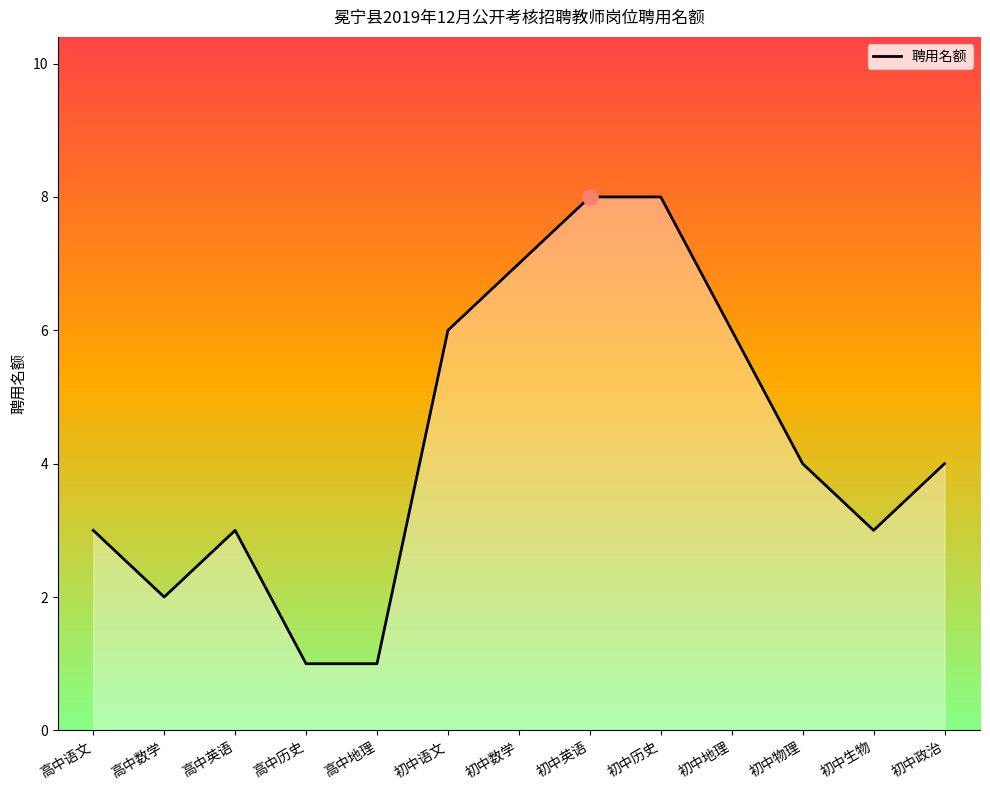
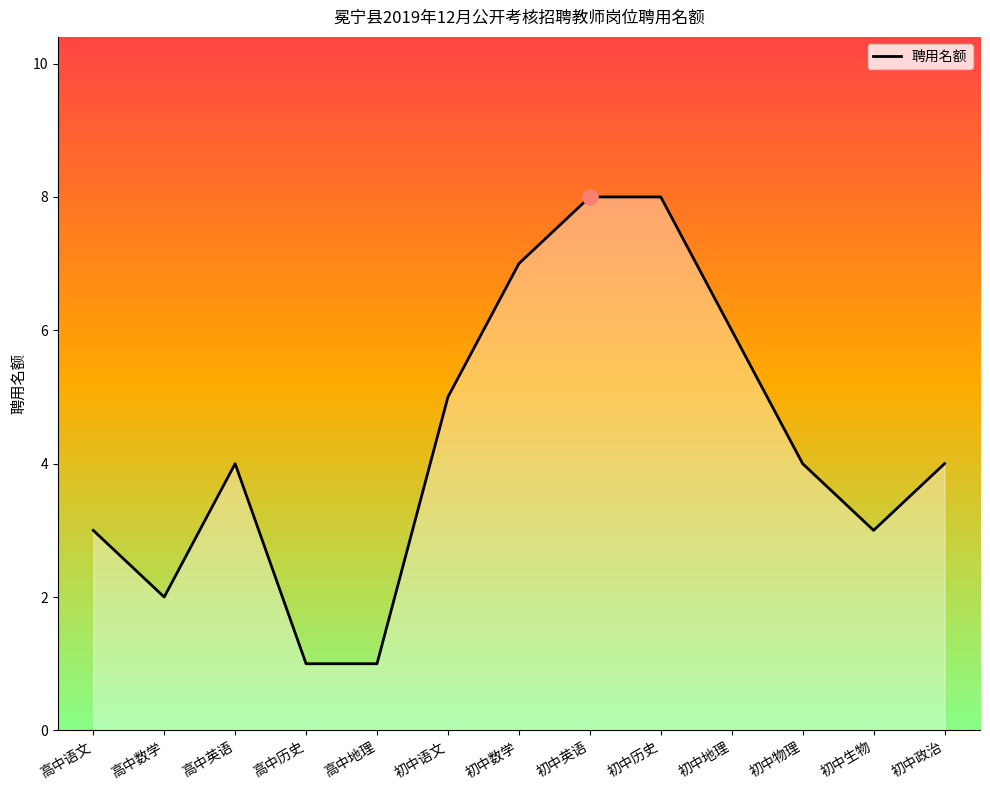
聘用名额, 高中英语: 3 -> 4
聘用名额, 初中语文: 6 -> 5
